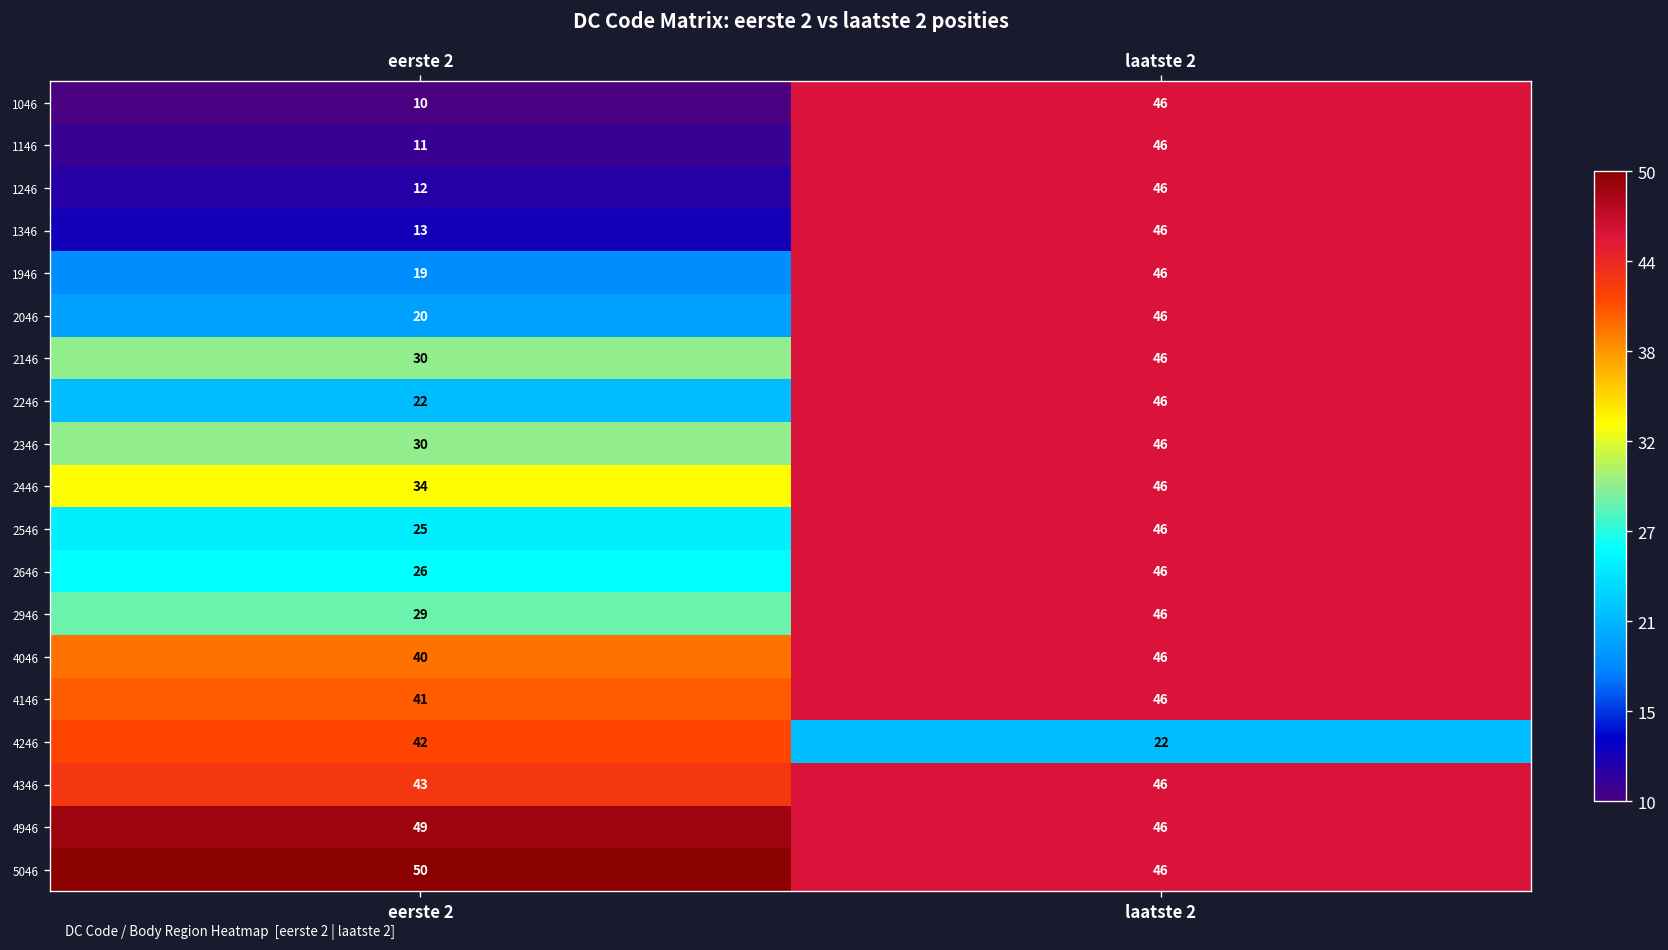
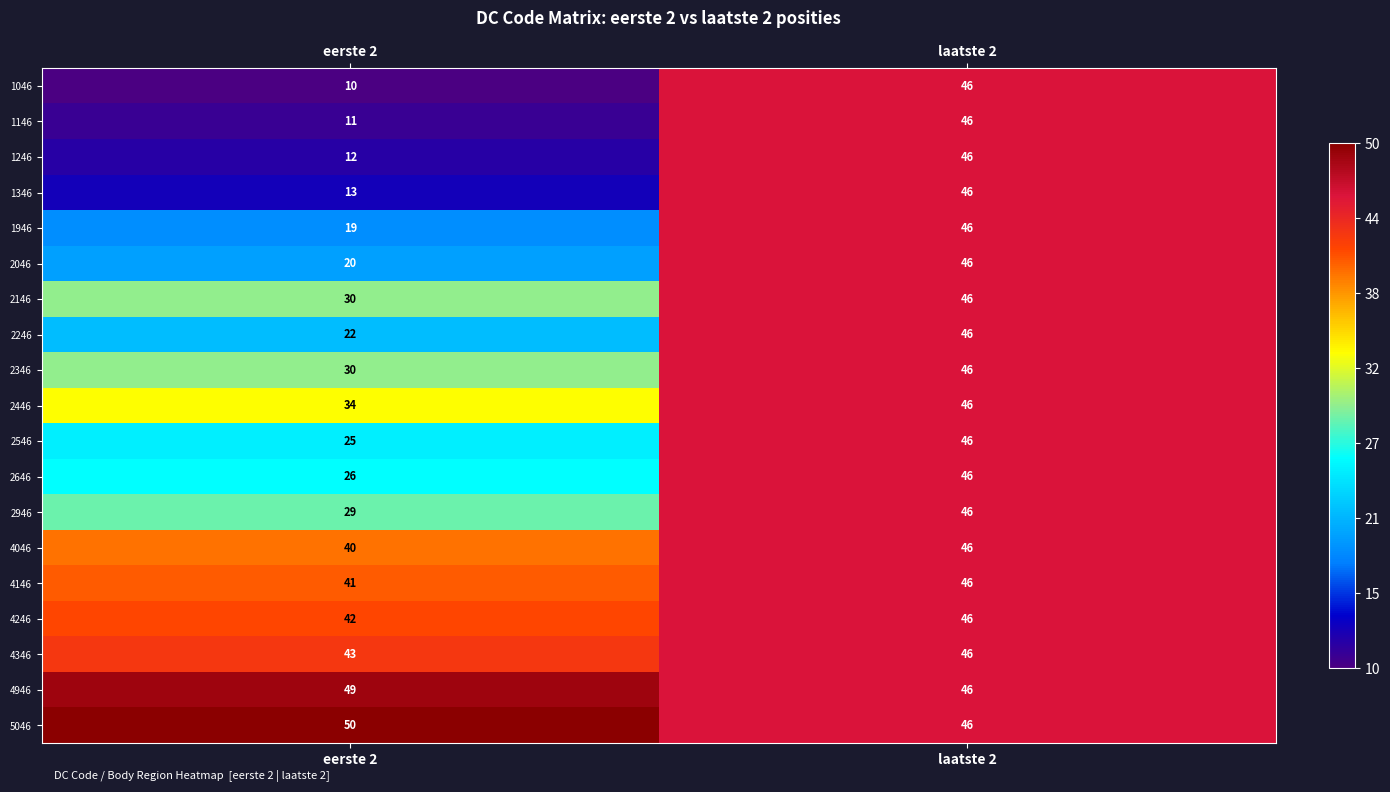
4246, laatste 2: 22 -> 46
